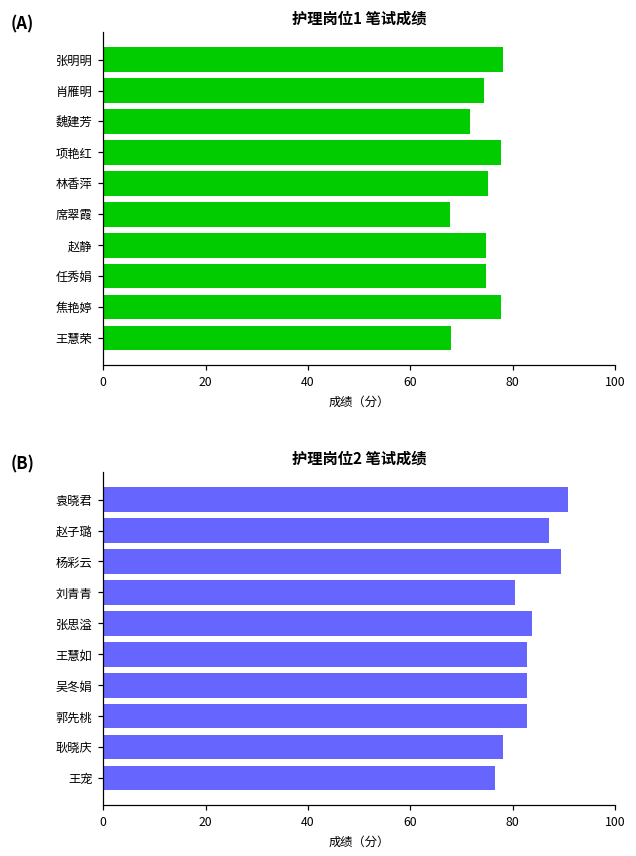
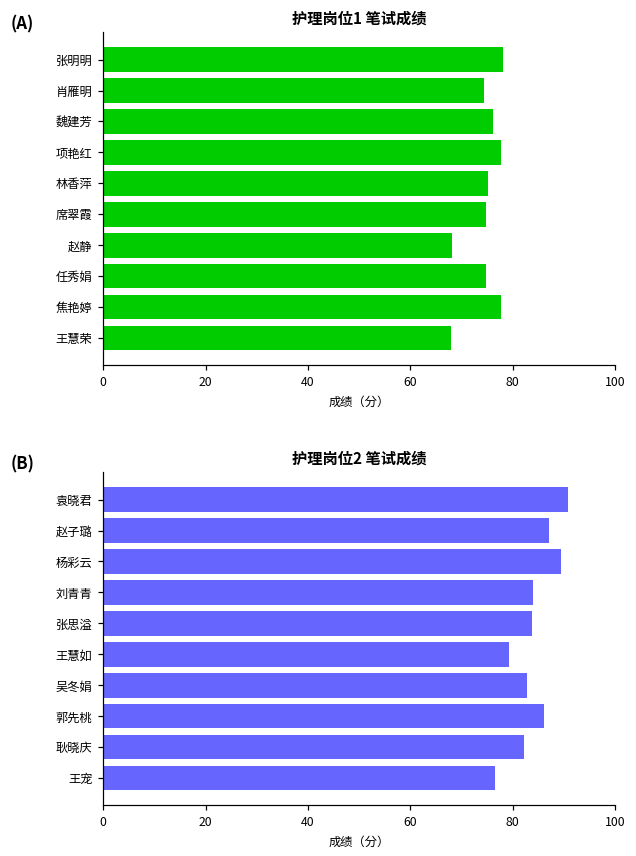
护理岗位1 笔试成绩, 魏建芳: 72 -> 76
护理岗位1 笔试成绩, 席翠霞: 68 -> 75
护理岗位1 笔试成绩, 赵静: 75 -> 68
护理岗位2 笔试成绩, 刘青青: 80 -> 84
护理岗位2 笔试成绩, 王慧如: 83 -> 79
护理岗位2 笔试成绩, 郭先桃: 83 -> 86
护理岗位2 笔试成绩, 耿晓庆: 78 -> 82
